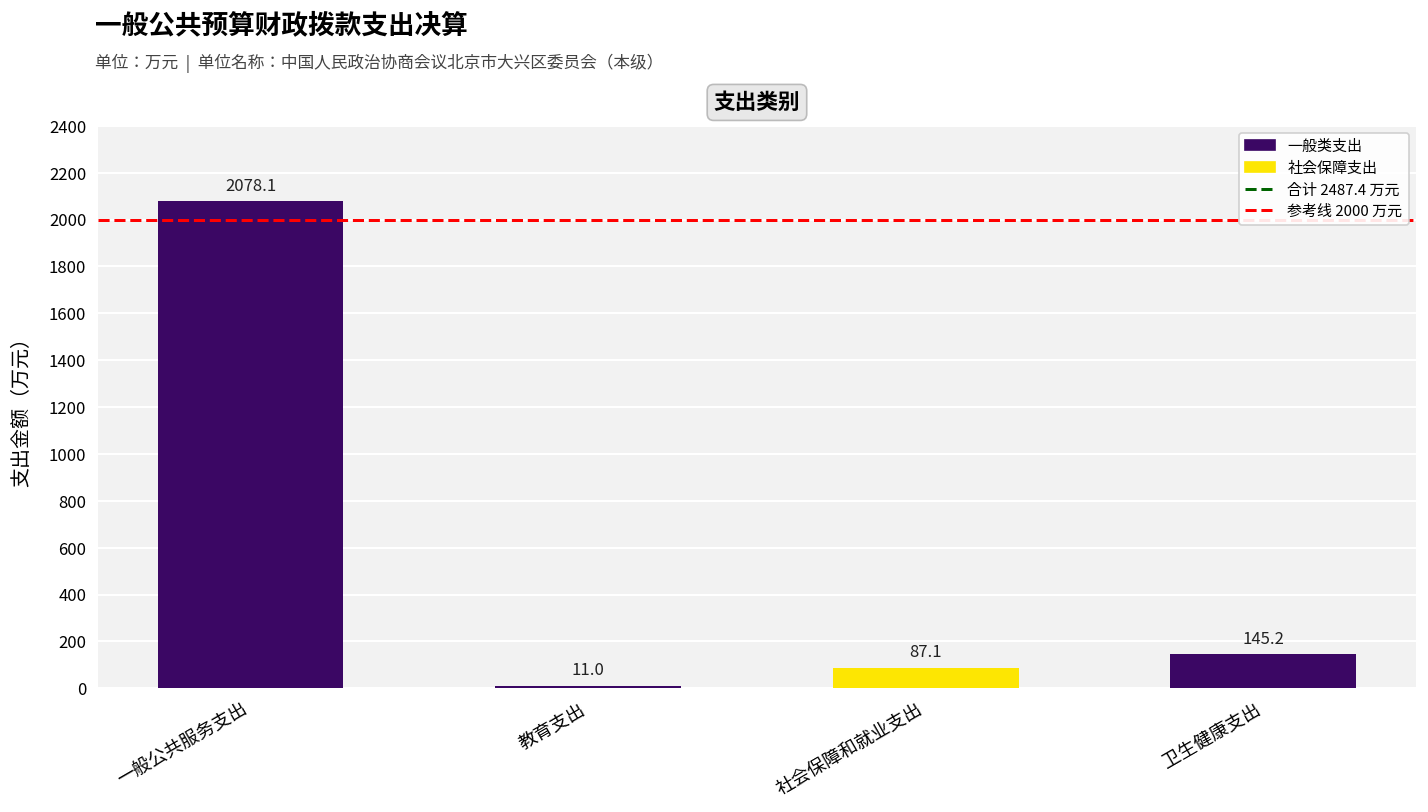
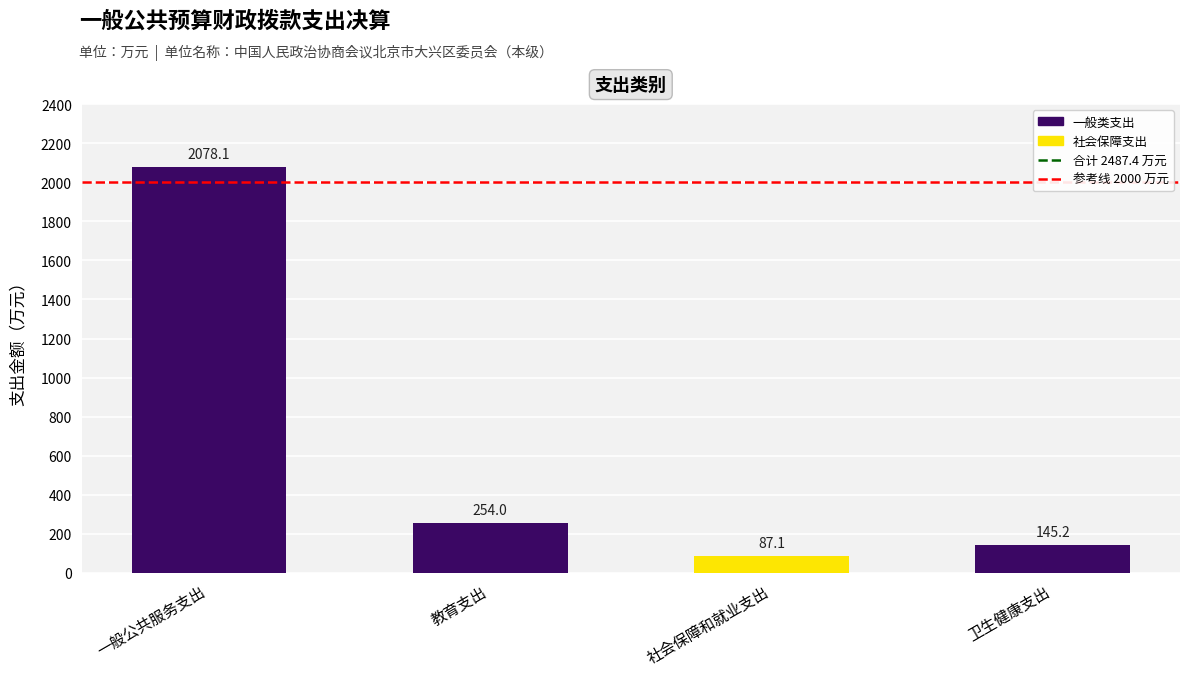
教育支出: 11.0 -> 254.0
